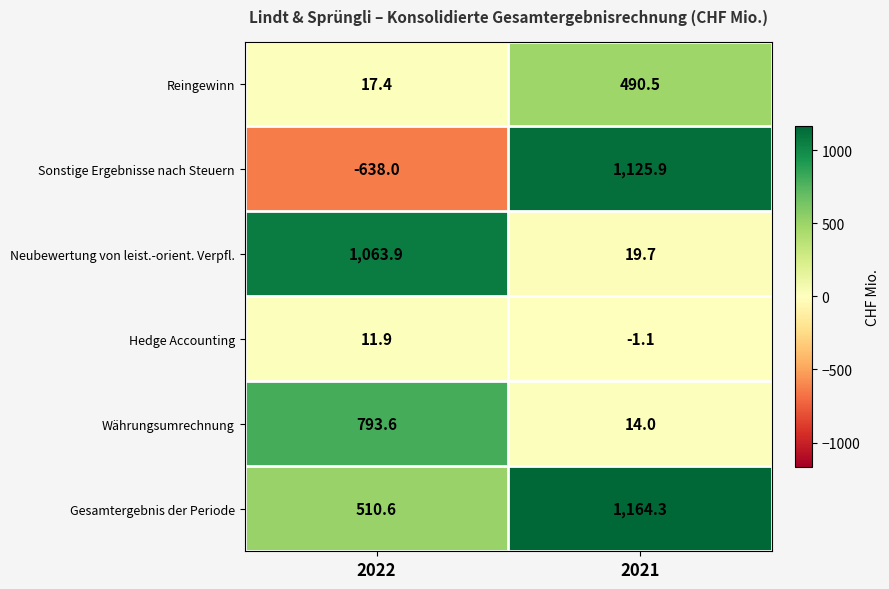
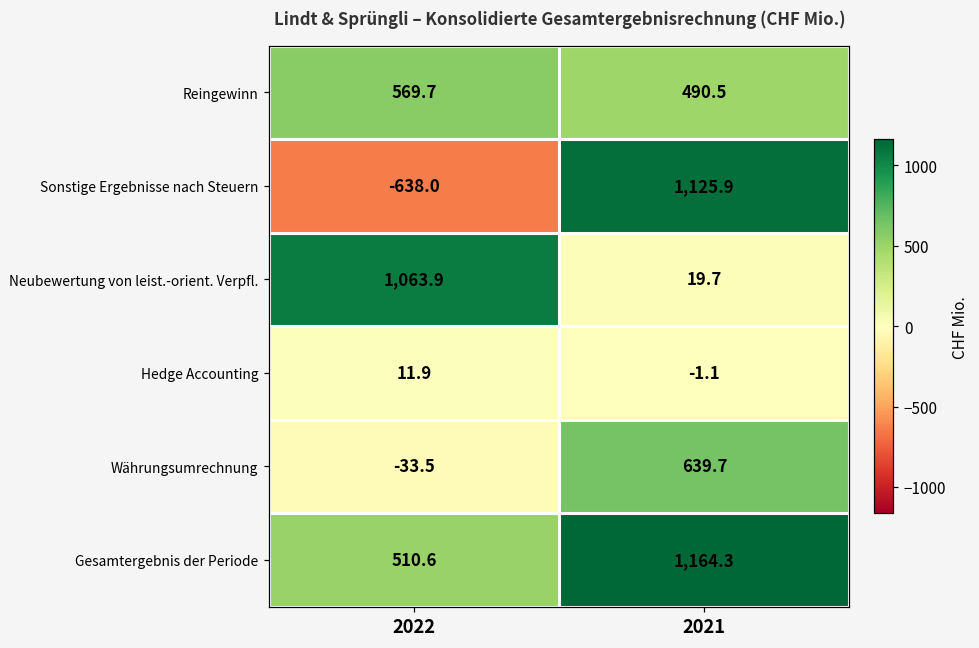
Reingewinn, 2022: 17.4 -> 569.7
Währungsumrechnung, 2022: 793.6 -> -33.5
Währungsumrechnung, 2021: 14.0 -> 639.7
